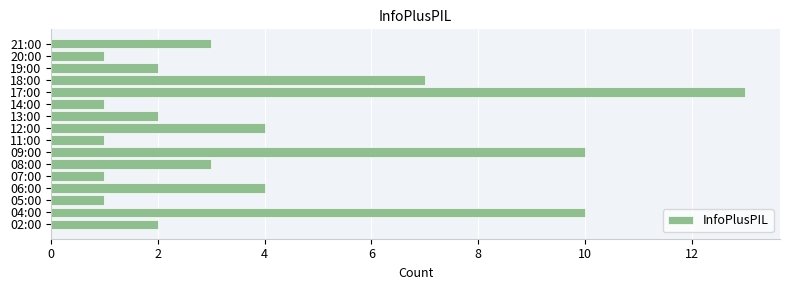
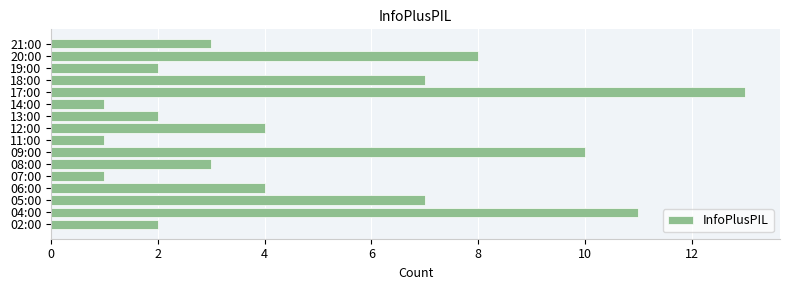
20:00: 1 -> 8
05:00: 1 -> 7
04:00: 10 -> 11
